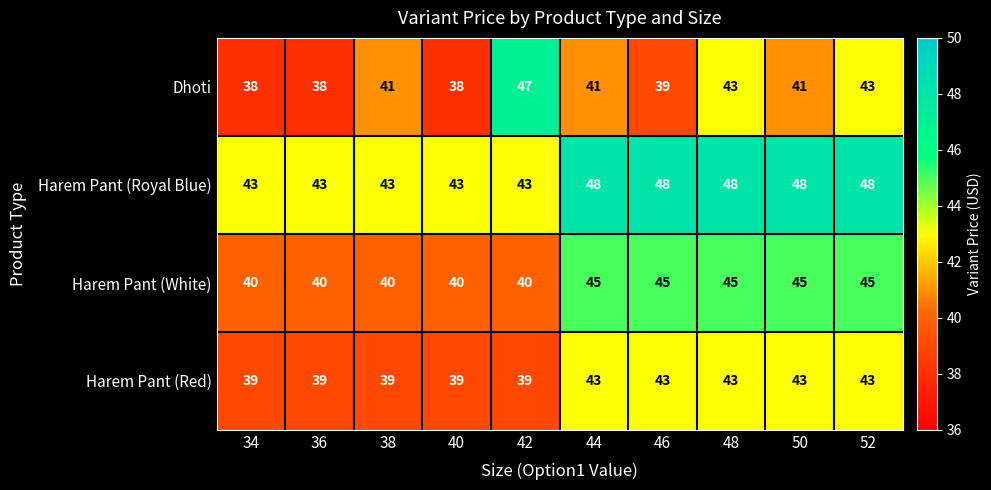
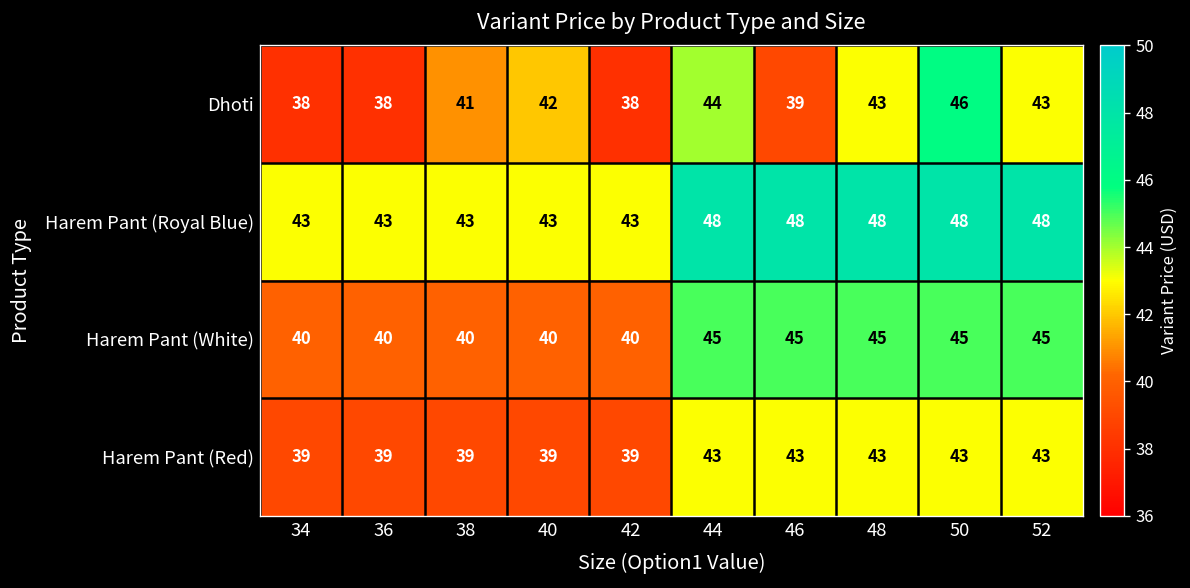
Dhoti, 40: 38 -> 42
Dhoti, 42: 47 -> 38
Dhoti, 44: 41 -> 44
Dhoti, 50: 41 -> 46
